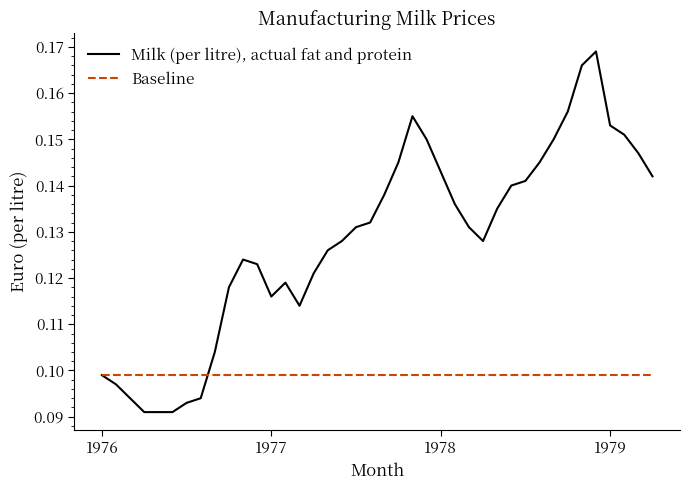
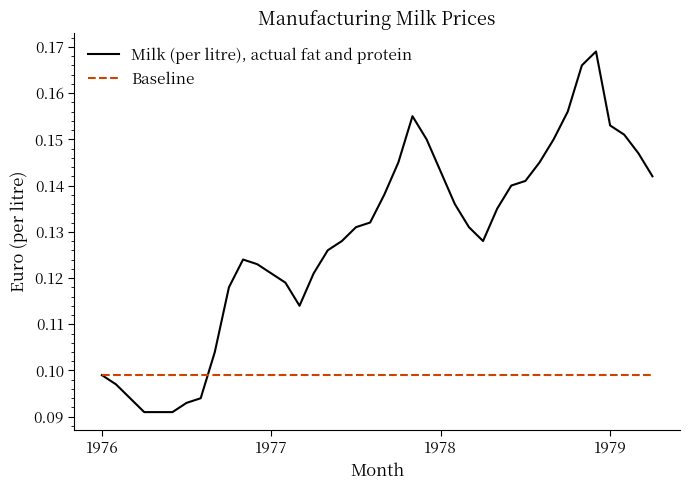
Milk (per litre), actual fat and protein, 1977: 0.116 -> 0.121
